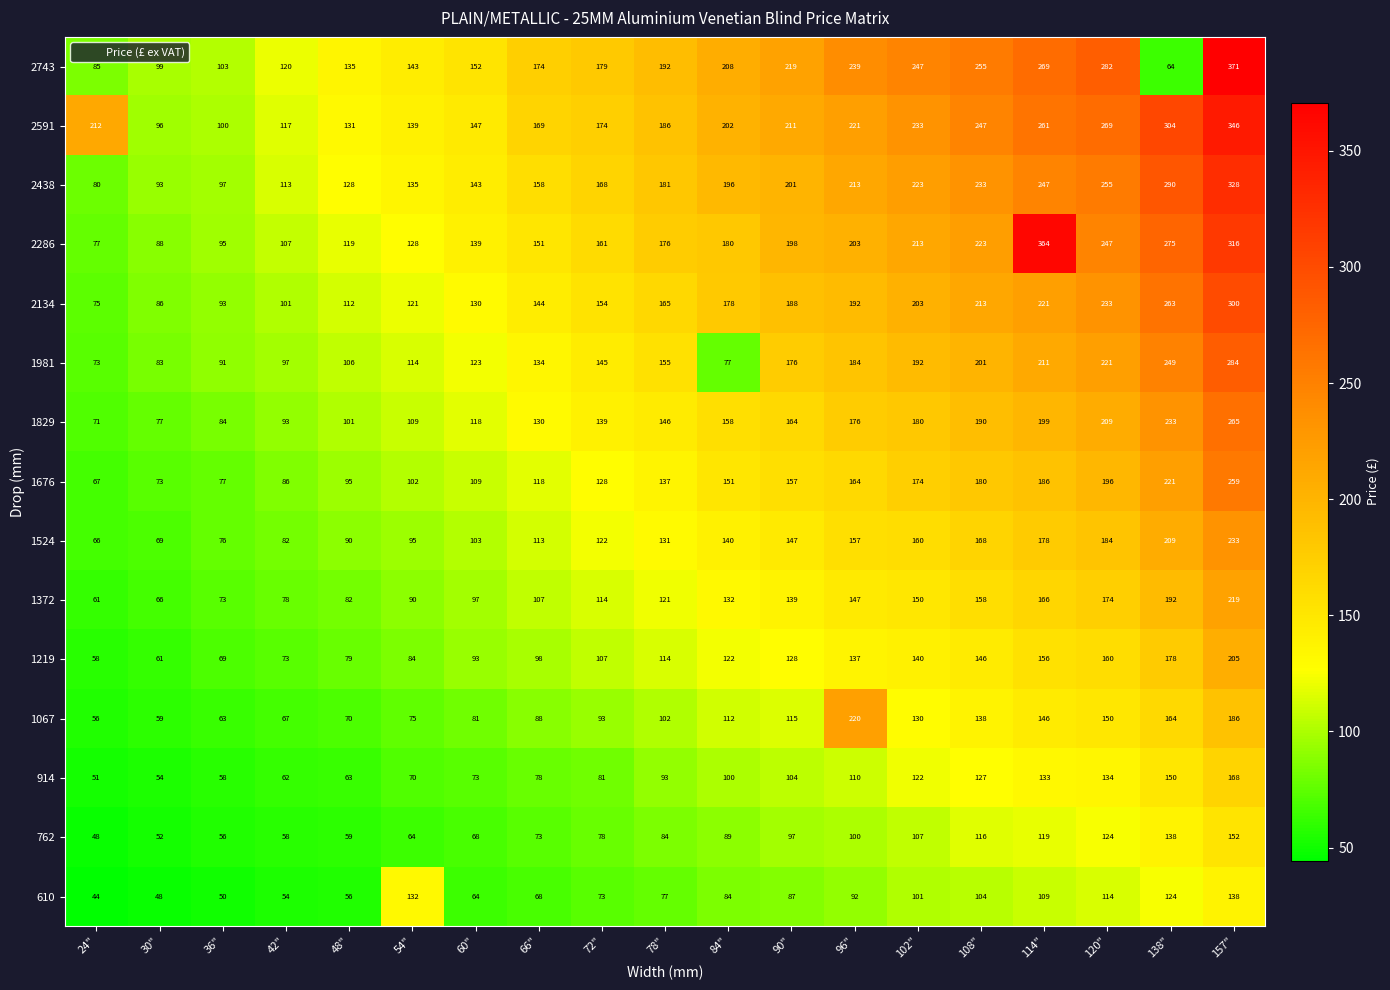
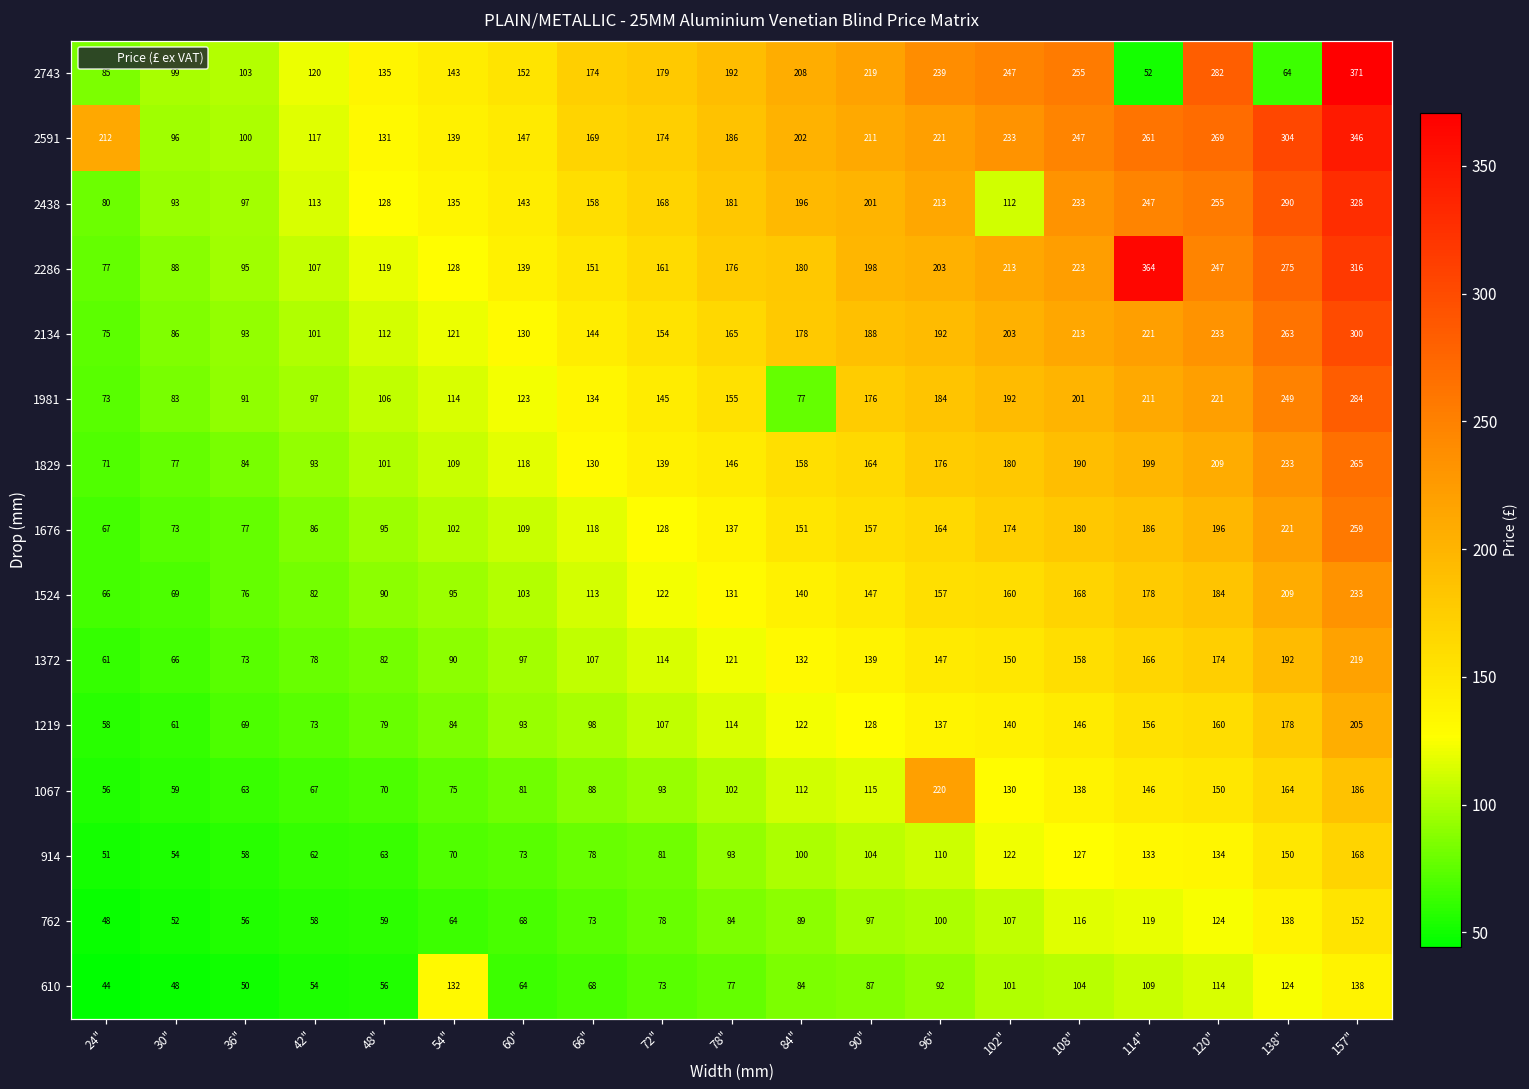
2743, 114": 269 -> 52
2438, 102": 223 -> 112
